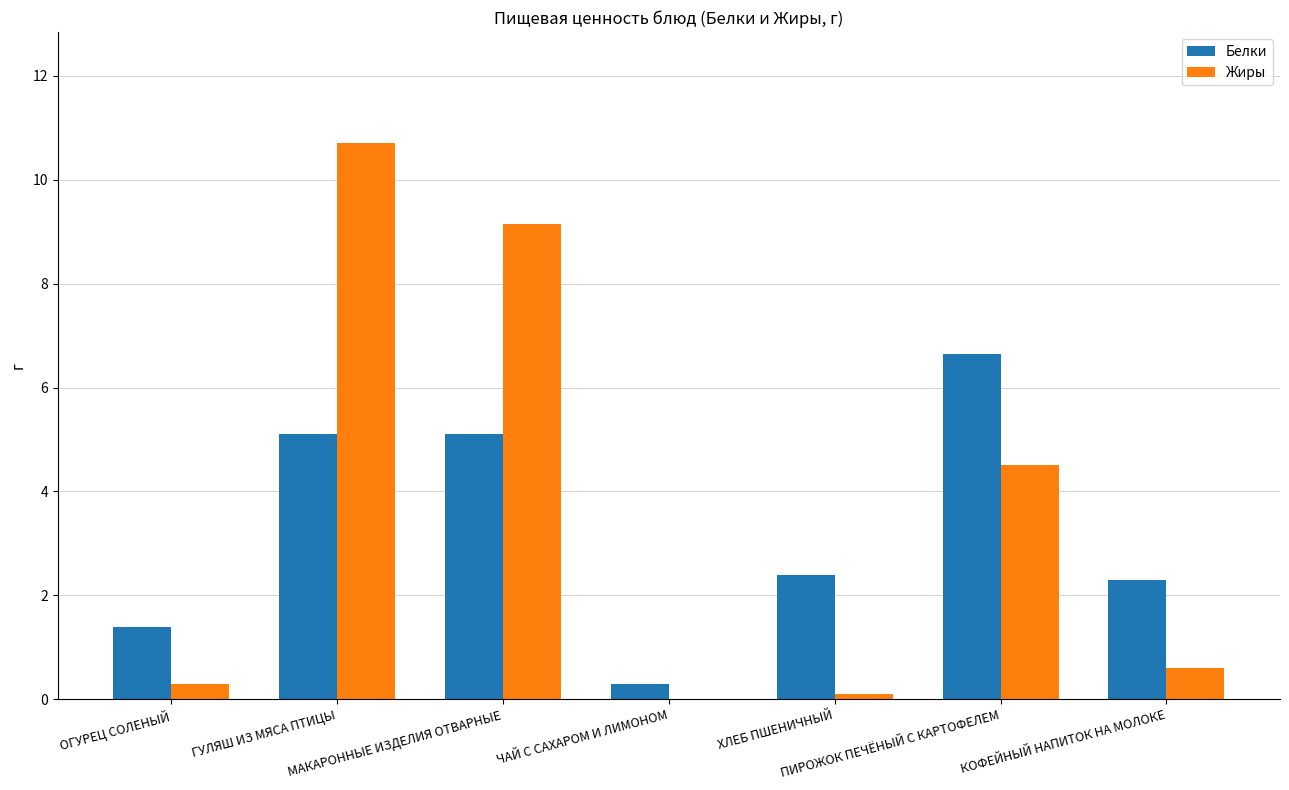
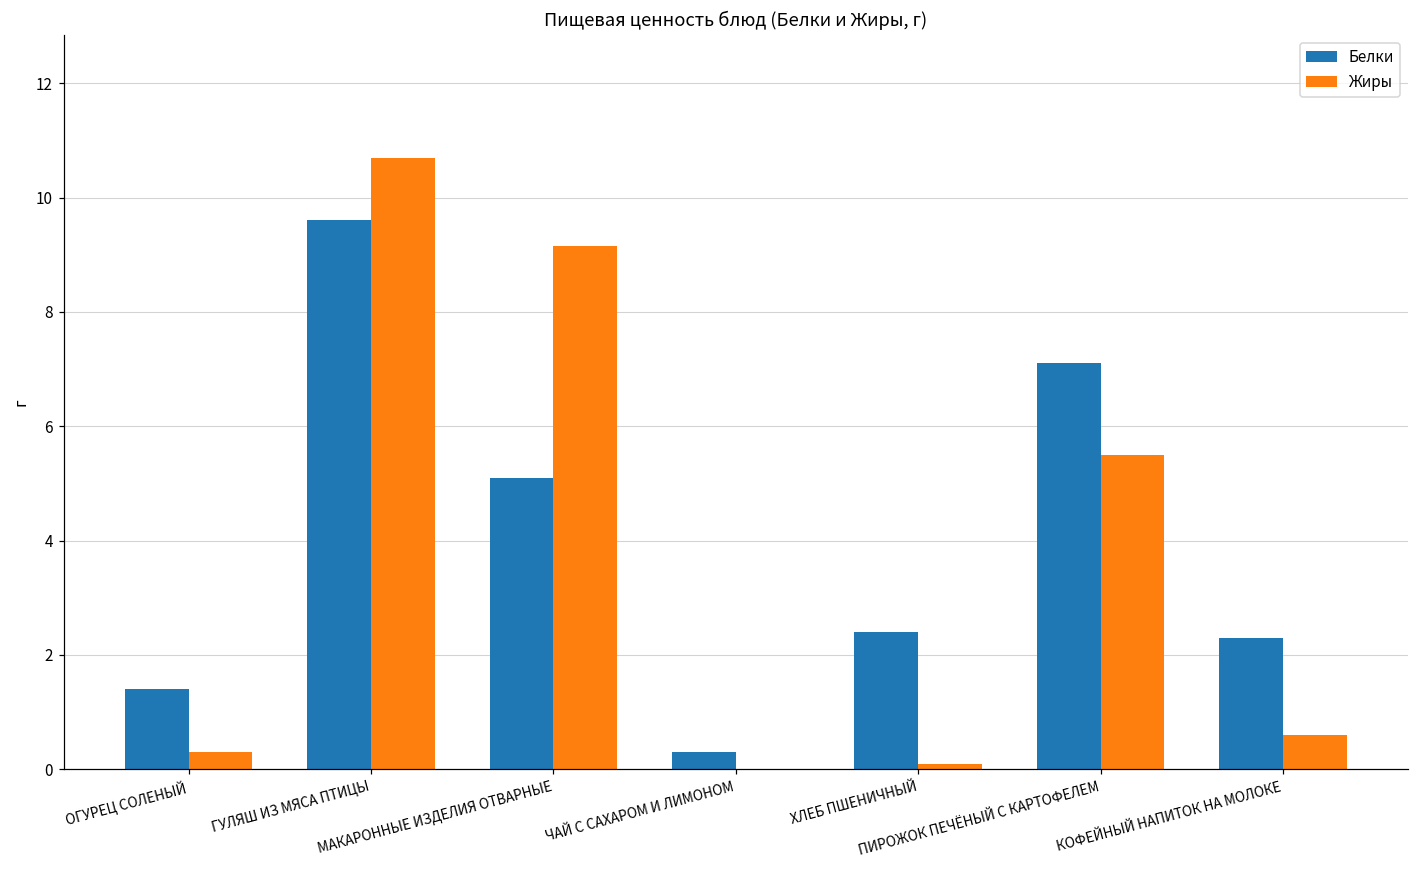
Белки, ГУЛЯШ ИЗ МЯСА ПТИЦЫ: 5.1 -> 9.6
Белки, ПИРОЖОК ПЕЧЁНЫЙ С КАРТОФЕЛЕМ: 6.7 -> 7.1
Жиры, ПИРОЖОК ПЕЧЁНЫЙ С КАРТОФЕЛЕМ: 4.5 -> 5.5
